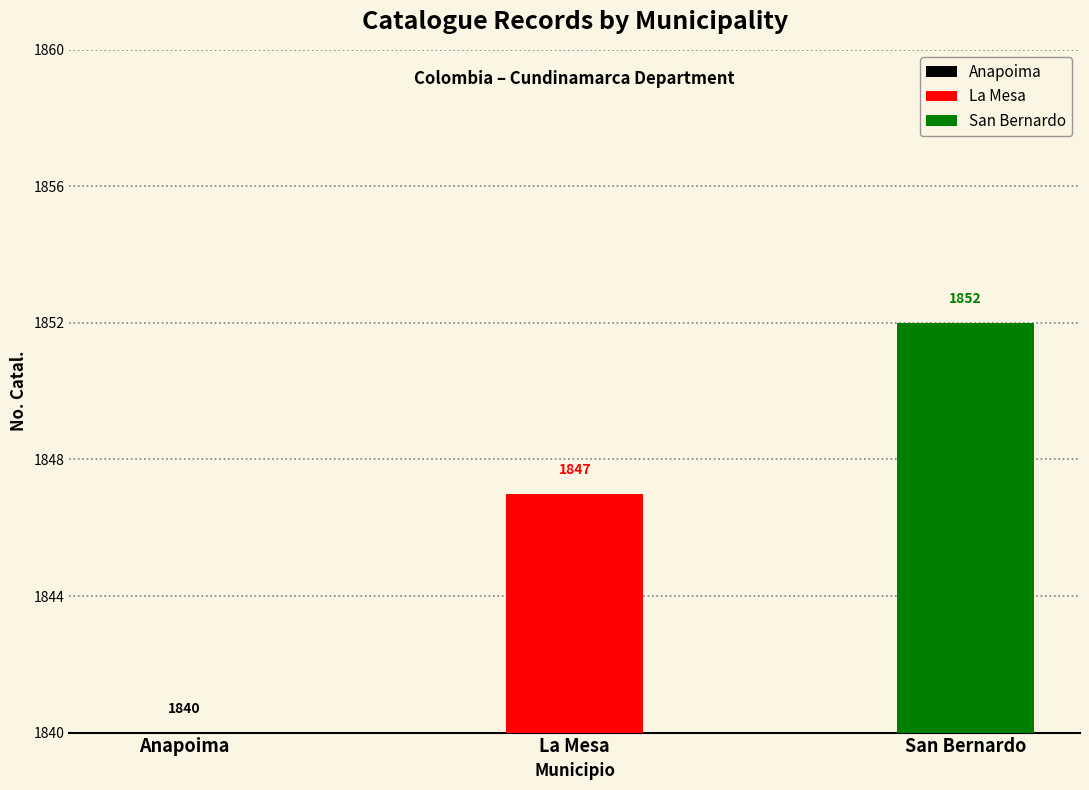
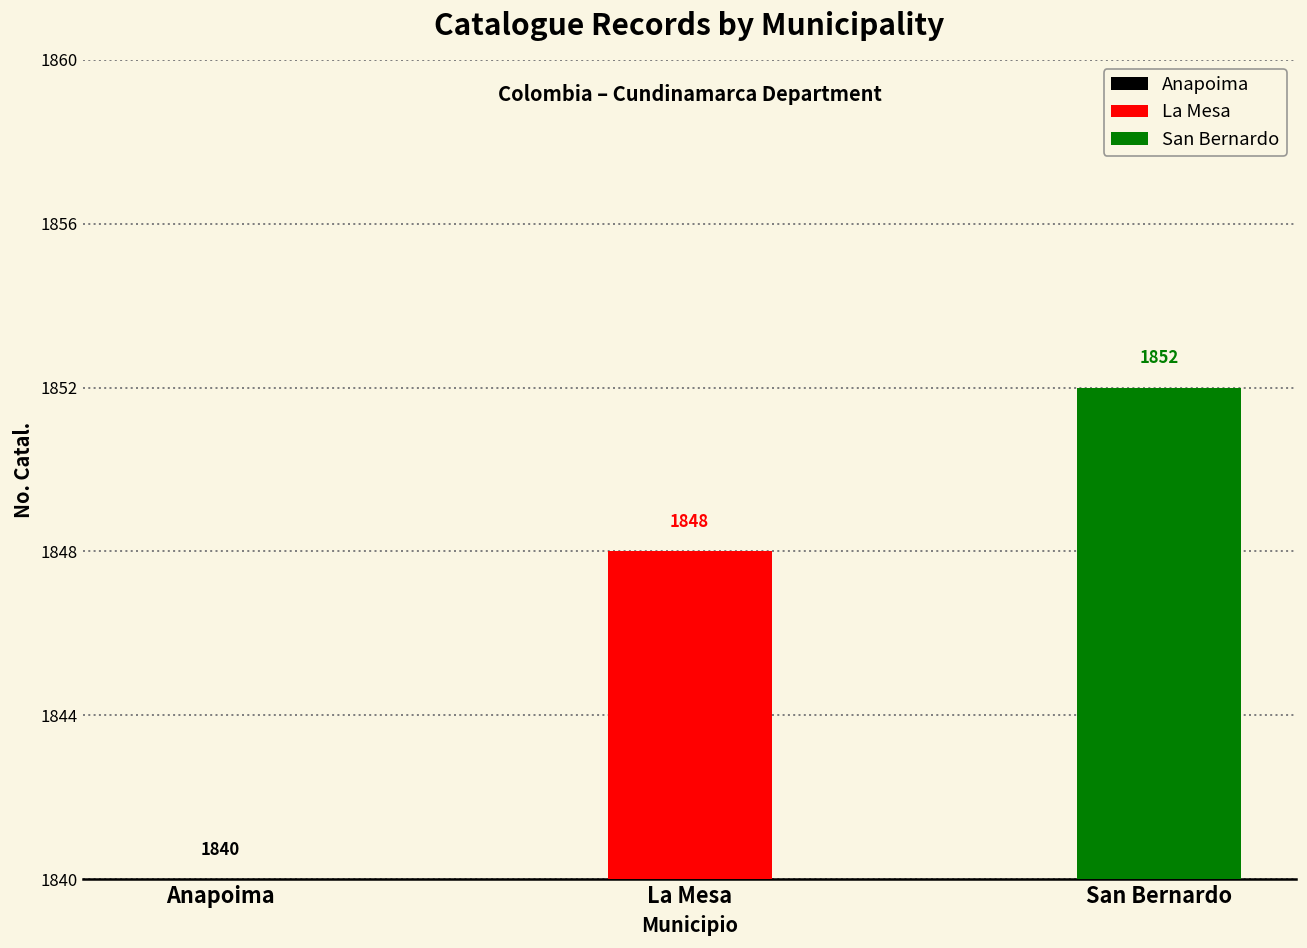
La Mesa: 1847 -> 1848
